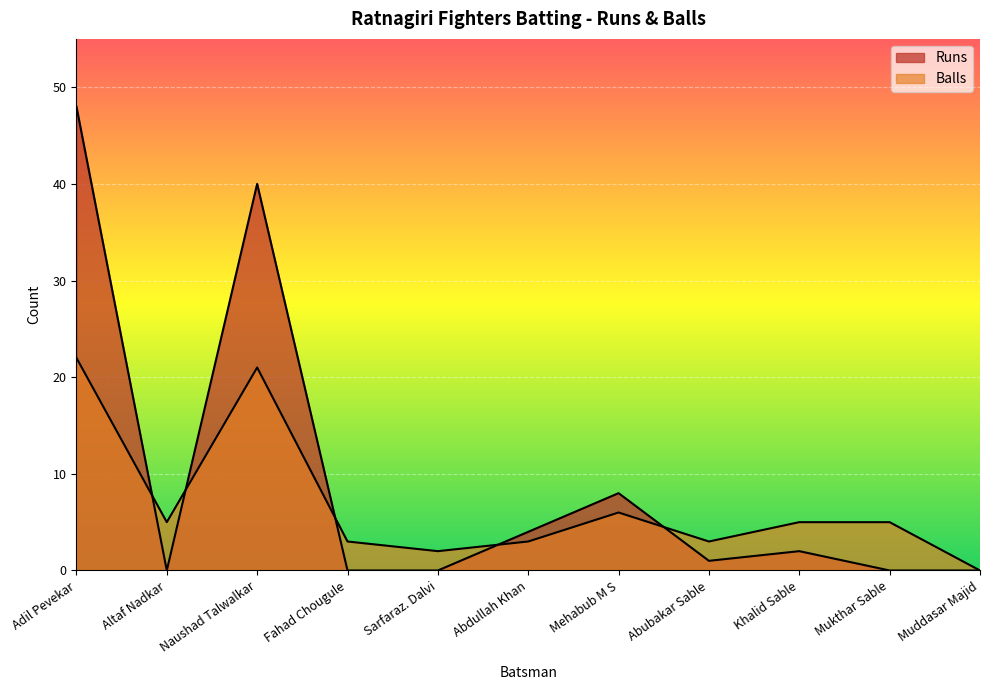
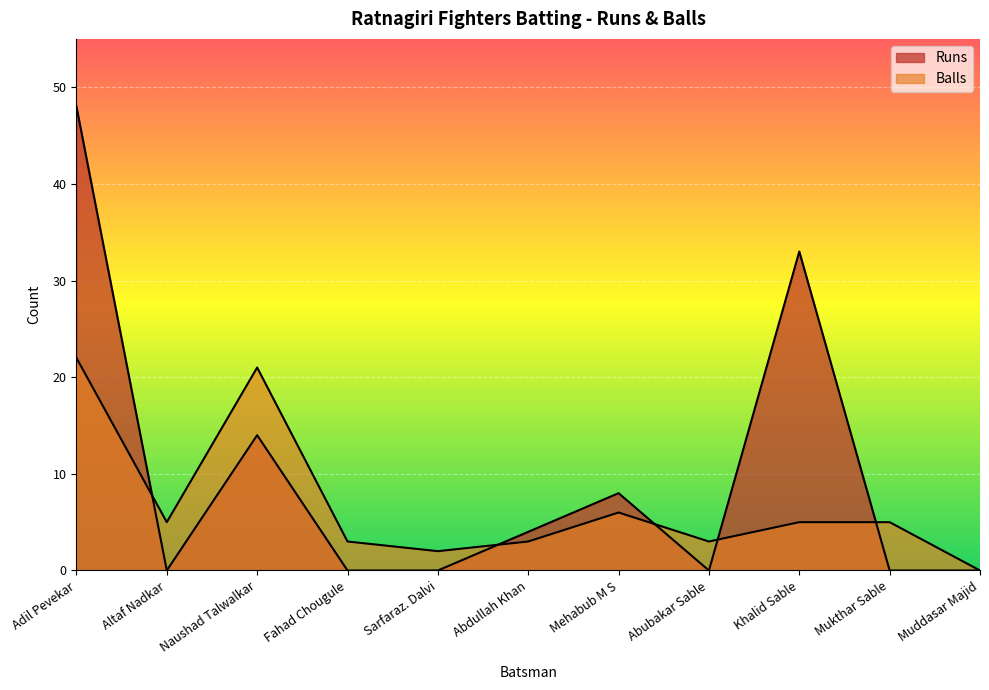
Runs, Naushad Talwalkar: 40 -> 14
Runs, Abubakar Sable: 1 -> 0
Runs, Khalid Sable: 2 -> 33
